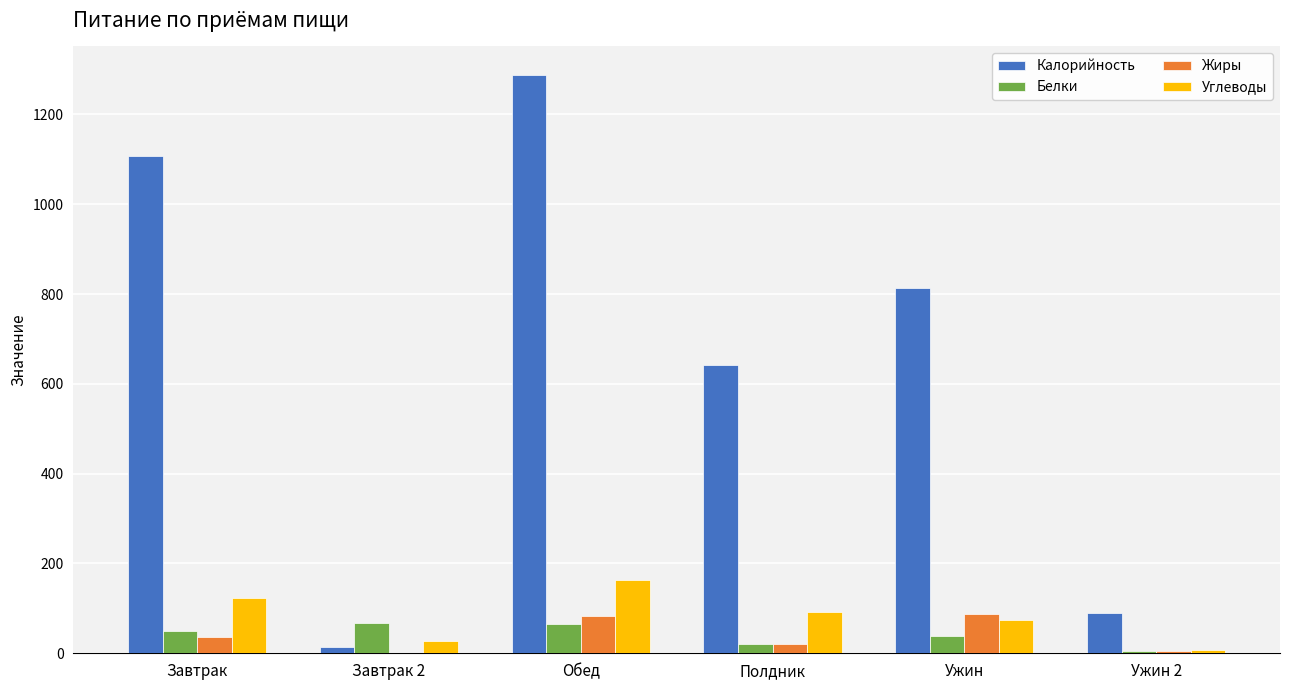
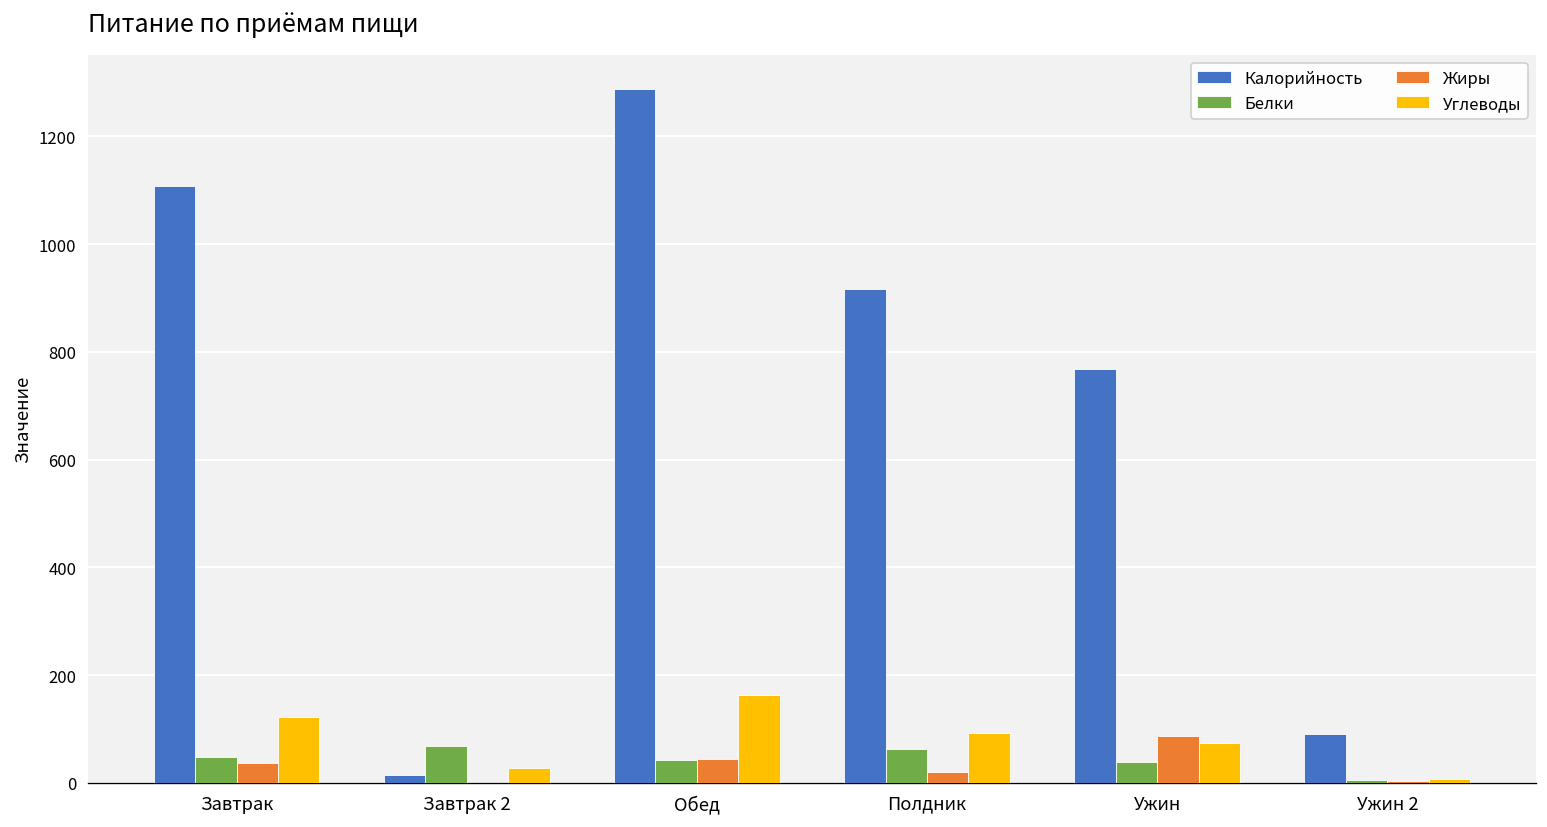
Белки, Обед: 70 -> 40
Жиры, Обед: 80 -> 40
Калорийность, Полдник: 640 -> 920
Белки, Полдник: 20 -> 60
Калорийность, Ужин: 810 -> 770
